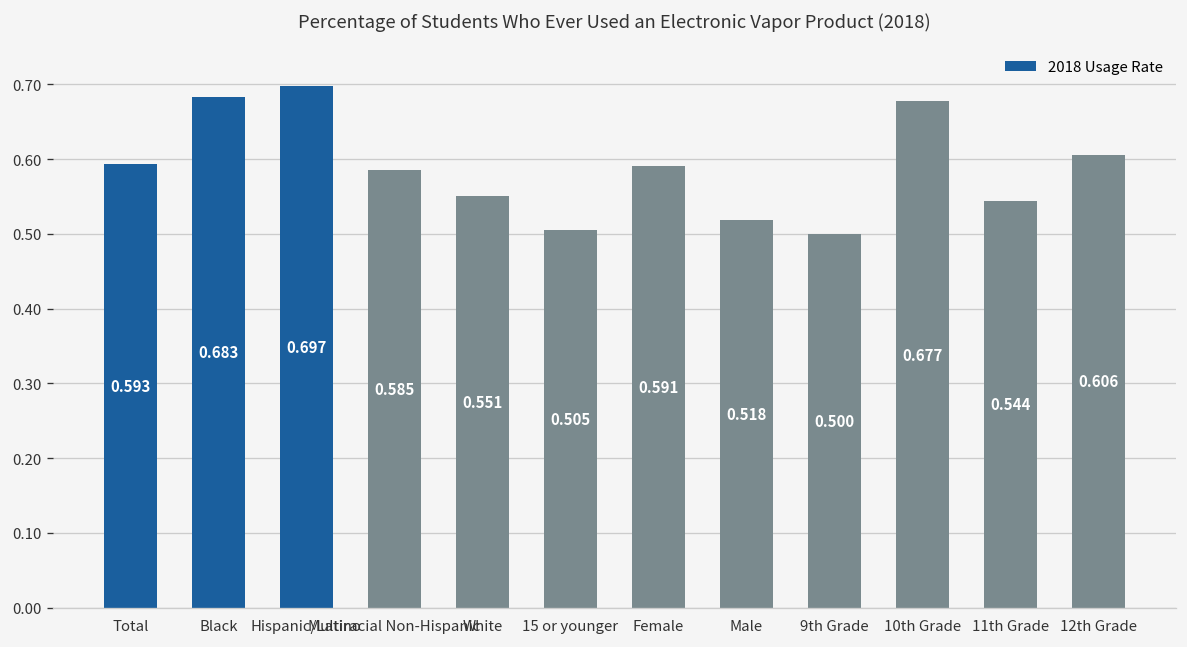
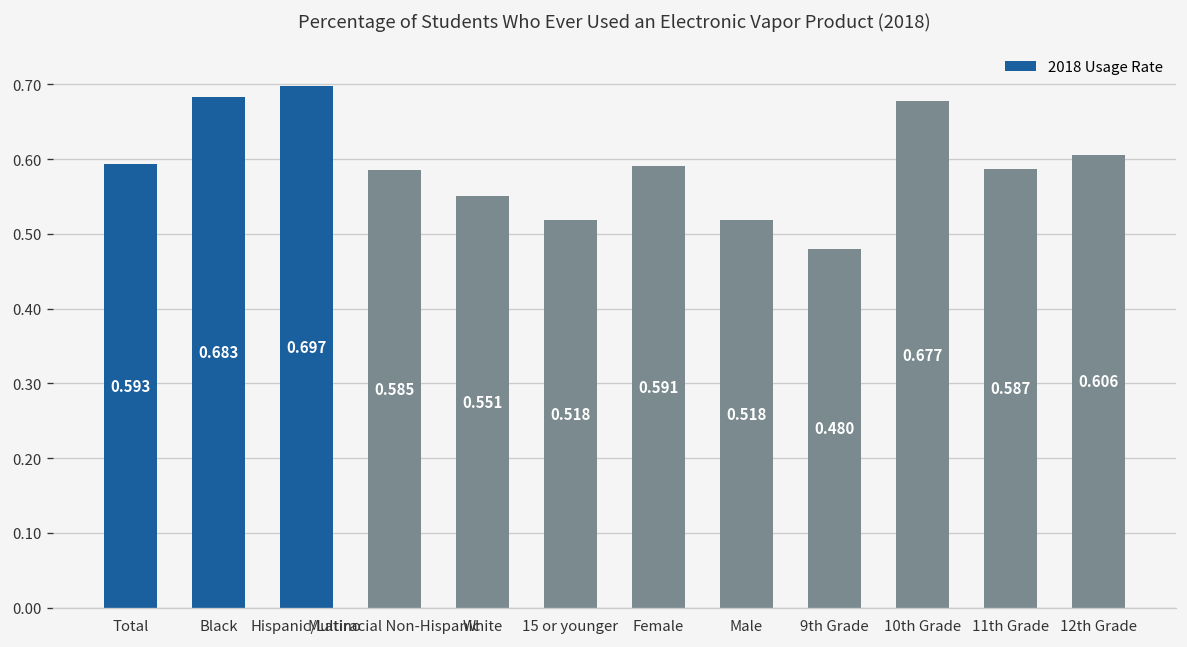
15 or younger: 0.505 -> 0.518
9th Grade: 0.500 -> 0.480
11th Grade: 0.544 -> 0.587
